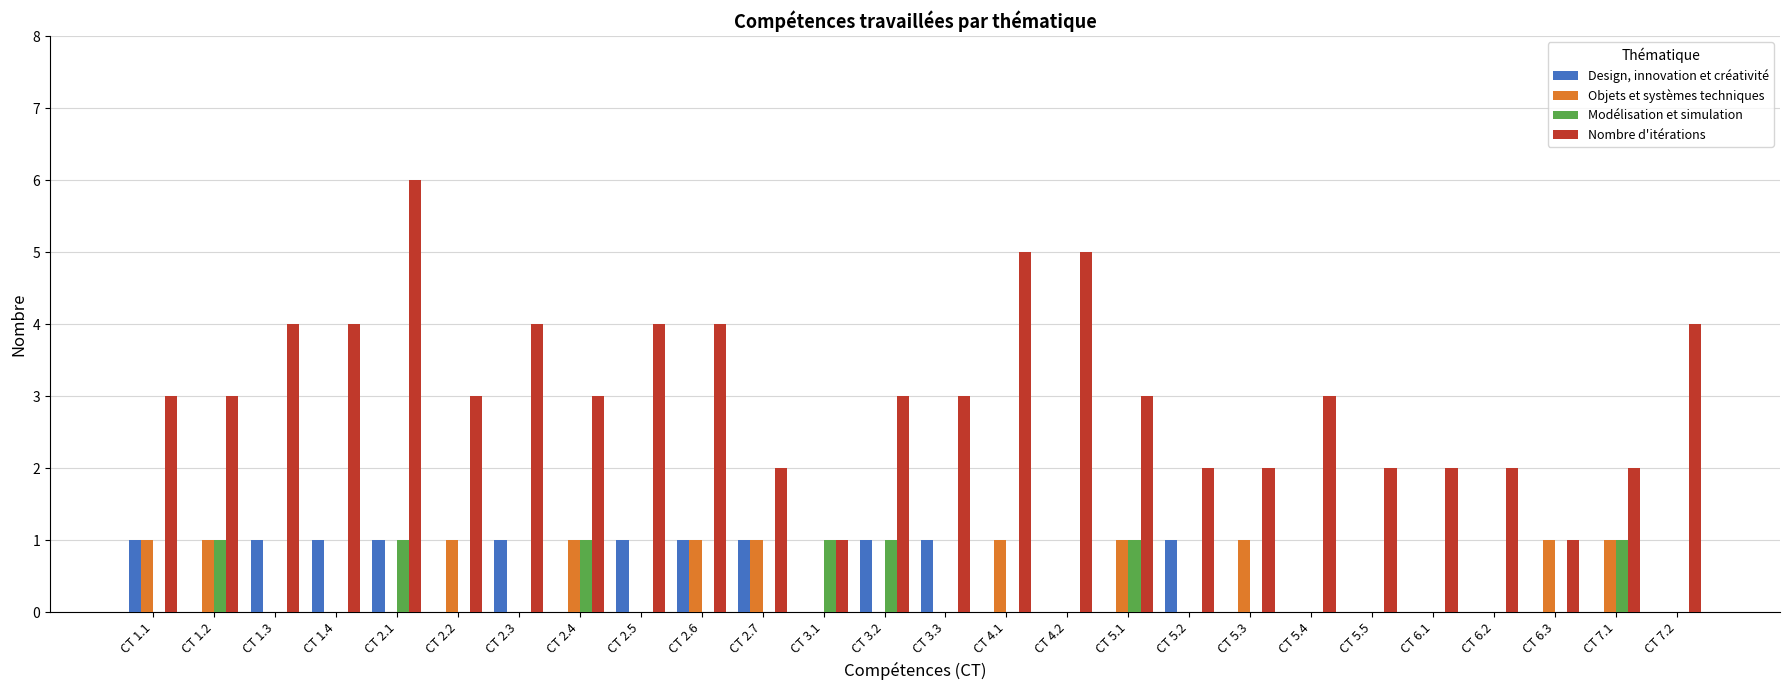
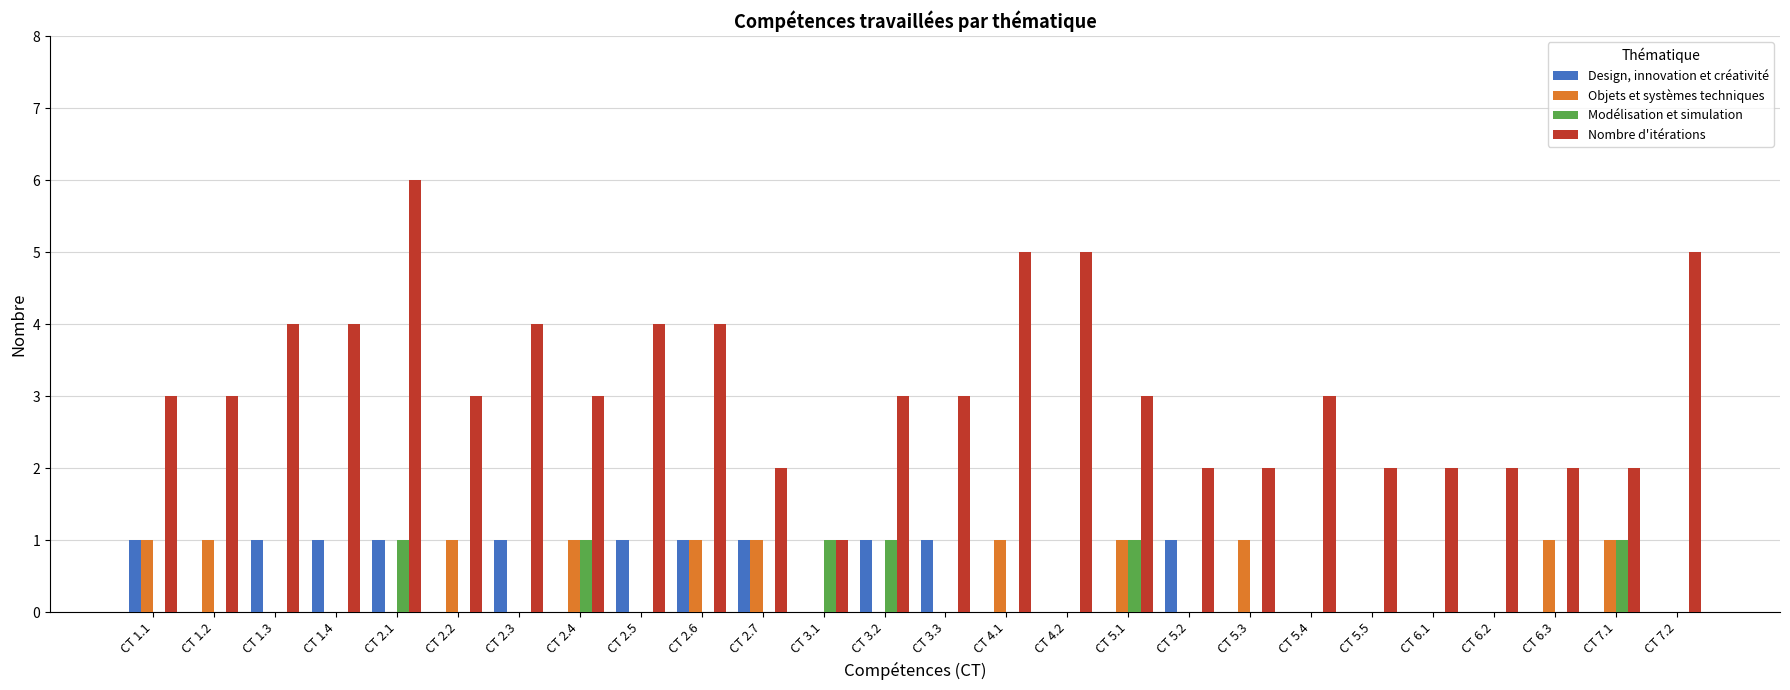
Modélisation et simulation, CT 1.2: 1 -> 0
Nombre d'itérations, CT 6.3: 1 -> 2
Nombre d'itérations, CT 7.2: 4 -> 5
